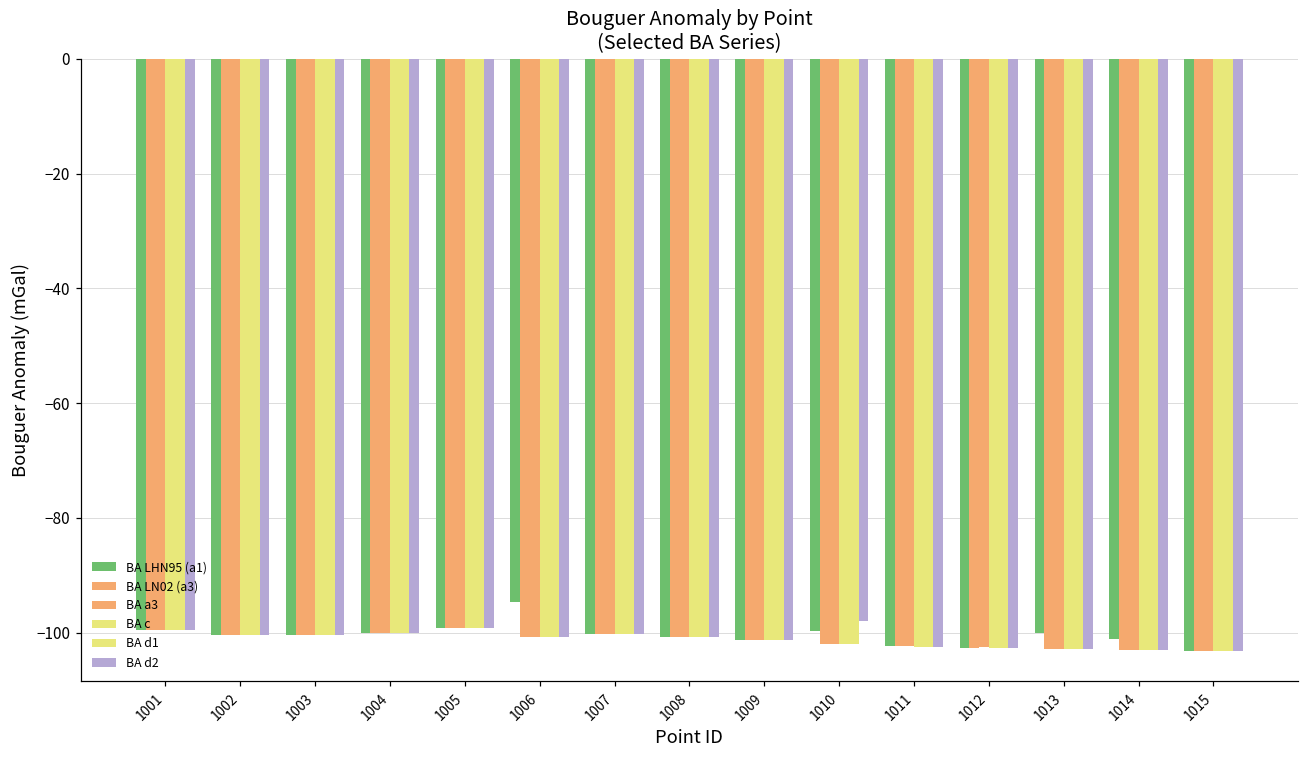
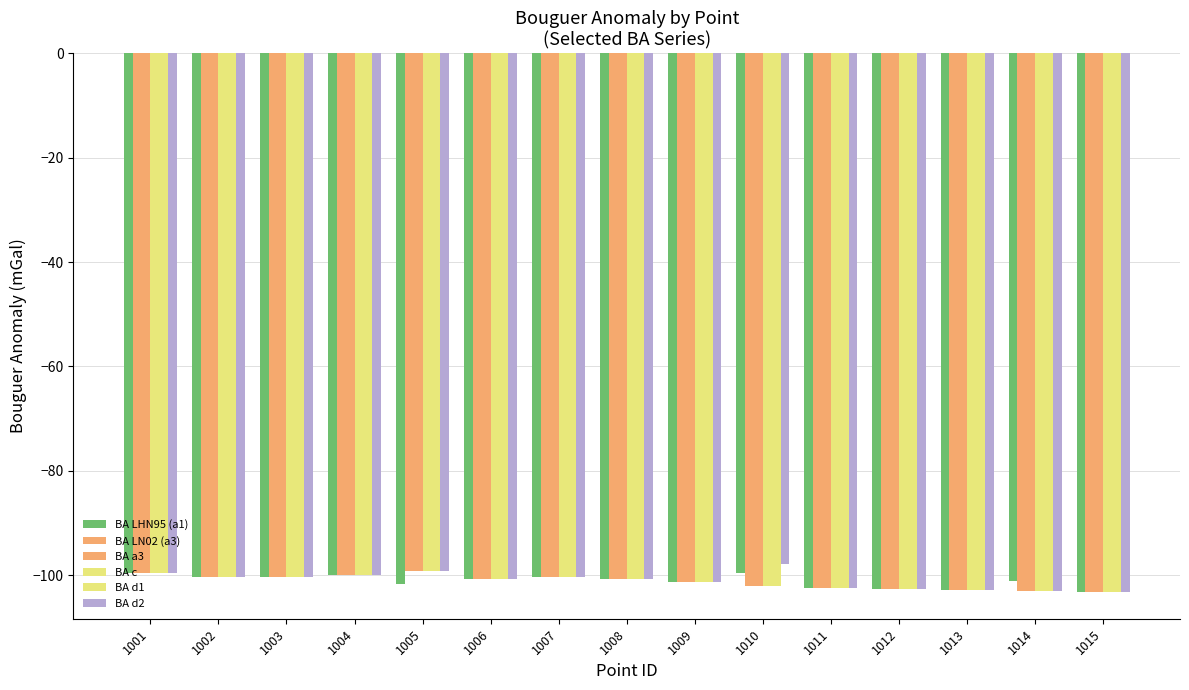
BA LHN95 (a1), 1005: -99 -> -102
BA LHN95 (a1), 1006: -95 -> -101
BA LHN95 (a1), 1013: -100 -> -103
